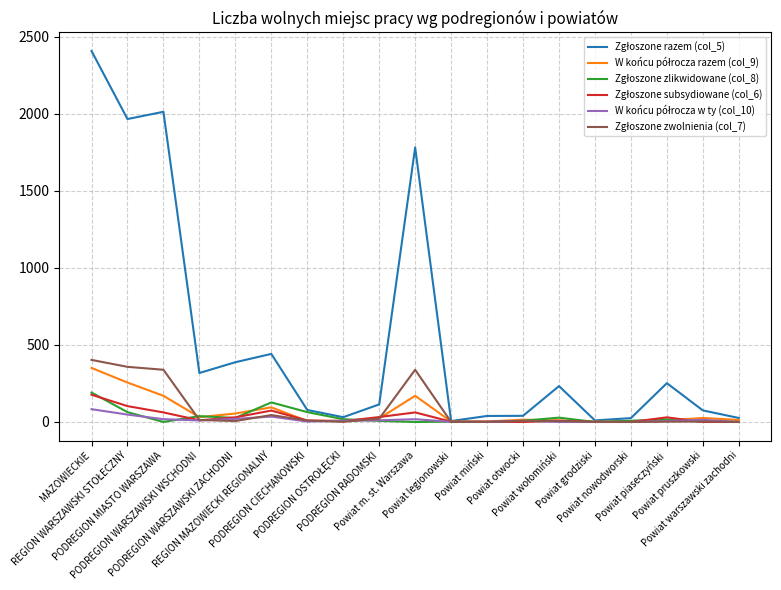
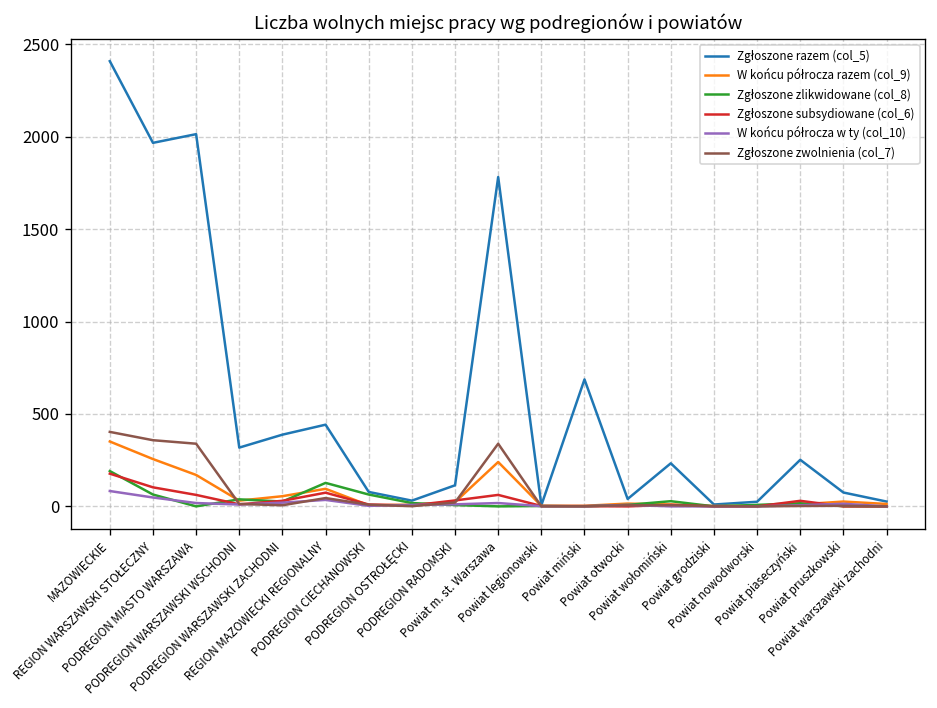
W końcu półrocza razem (col_9), Powiat m. st. Warszawa: 170 -> 240
Zgłoszone razem (col_5), Powiat miński: 40 -> 690
